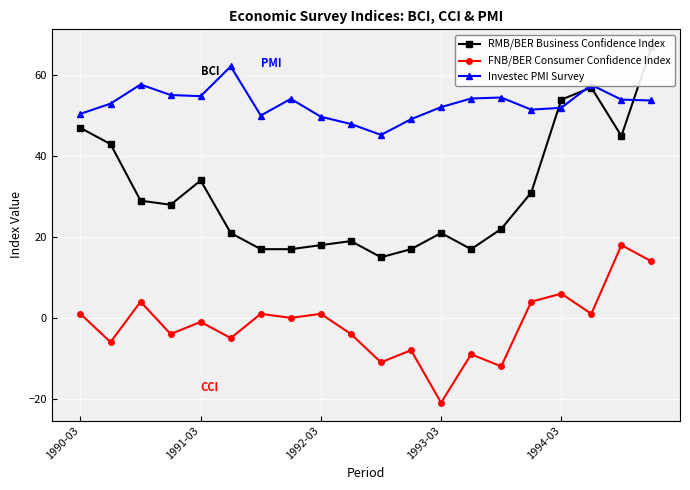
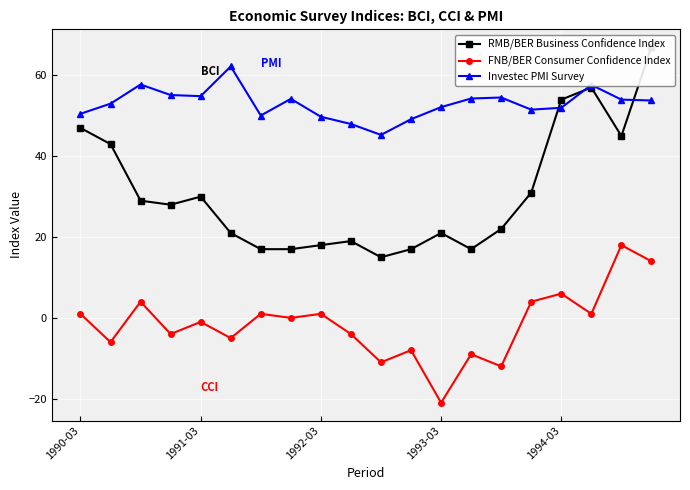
RMB/BER Business Confidence Index, 1991-03: 34 -> 30
